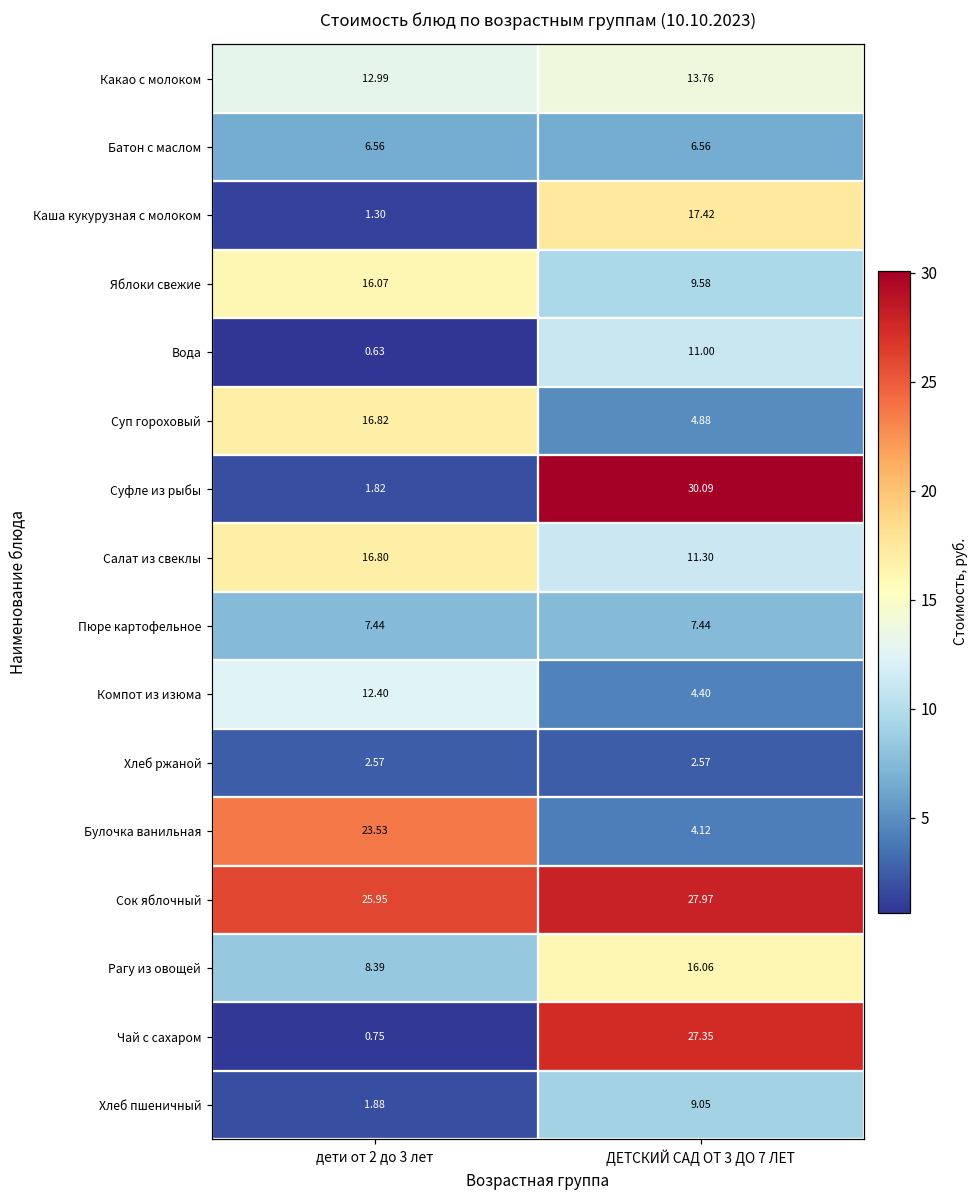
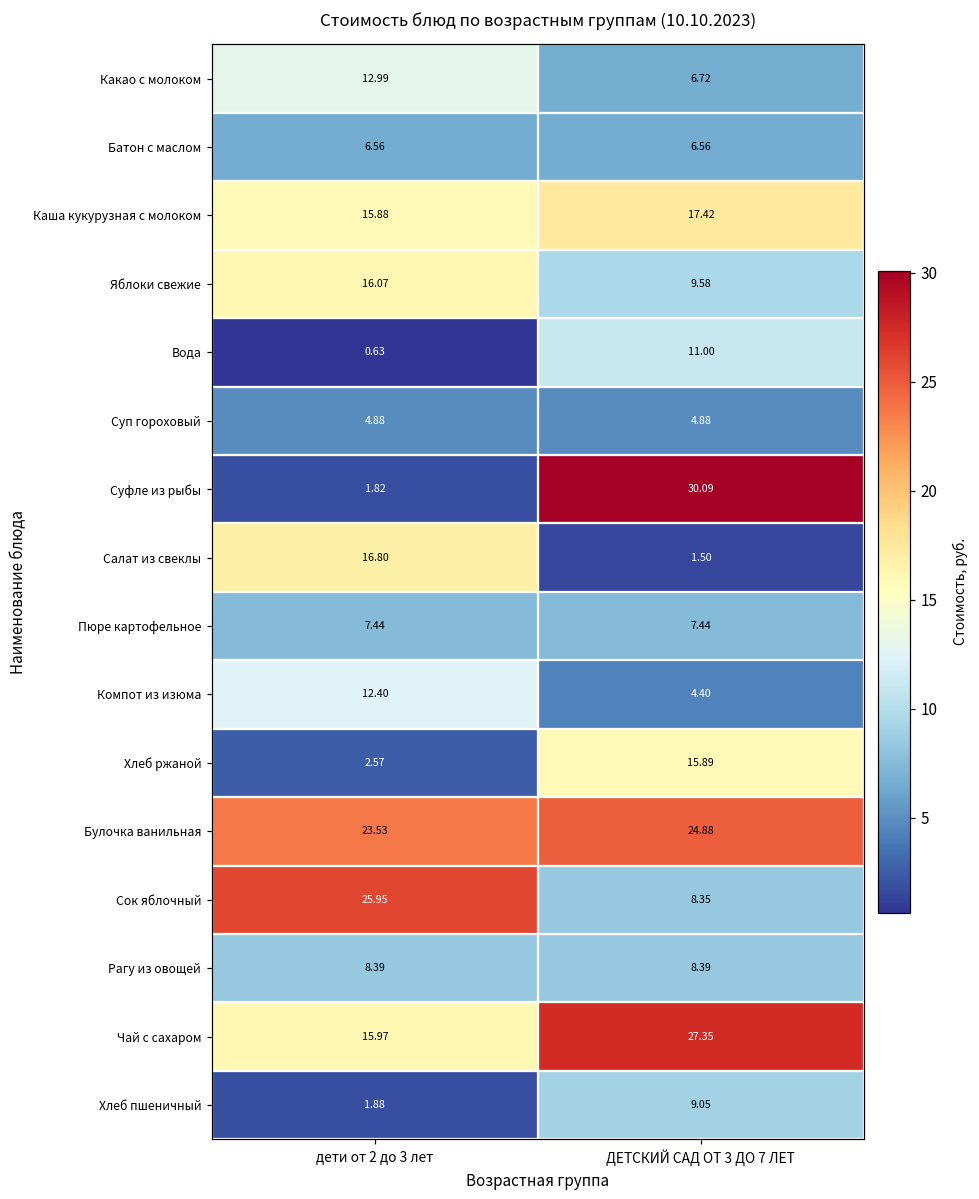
Какао с молоком, ДЕТСКИЙ САД ОТ 3 ДО 7 ЛЕТ: 13.76 -> 6.72
Каша кукурузная с молоком, дети от 2 до 3 лет: 1.30 -> 15.88
Суп гороховый, дети от 2 до 3 лет: 16.82 -> 4.88
Салат из свеклы, ДЕТСКИЙ САД ОТ 3 ДО 7 ЛЕТ: 11.30 -> 1.50
Хлеб ржаной, ДЕТСКИЙ САД ОТ 3 ДО 7 ЛЕТ: 2.57 -> 15.89
Булочка ванильная, ДЕТСКИЙ САД ОТ 3 ДО 7 ЛЕТ: 4.12 -> 24.88
Сок яблочный, ДЕТСКИЙ САД ОТ 3 ДО 7 ЛЕТ: 27.97 -> 8.35
Рагу из овощей, ДЕТСКИЙ САД ОТ 3 ДО 7 ЛЕТ: 16.06 -> 8.39
Чай с сахаром, дети от 2 до 3 лет: 0.75 -> 15.97
